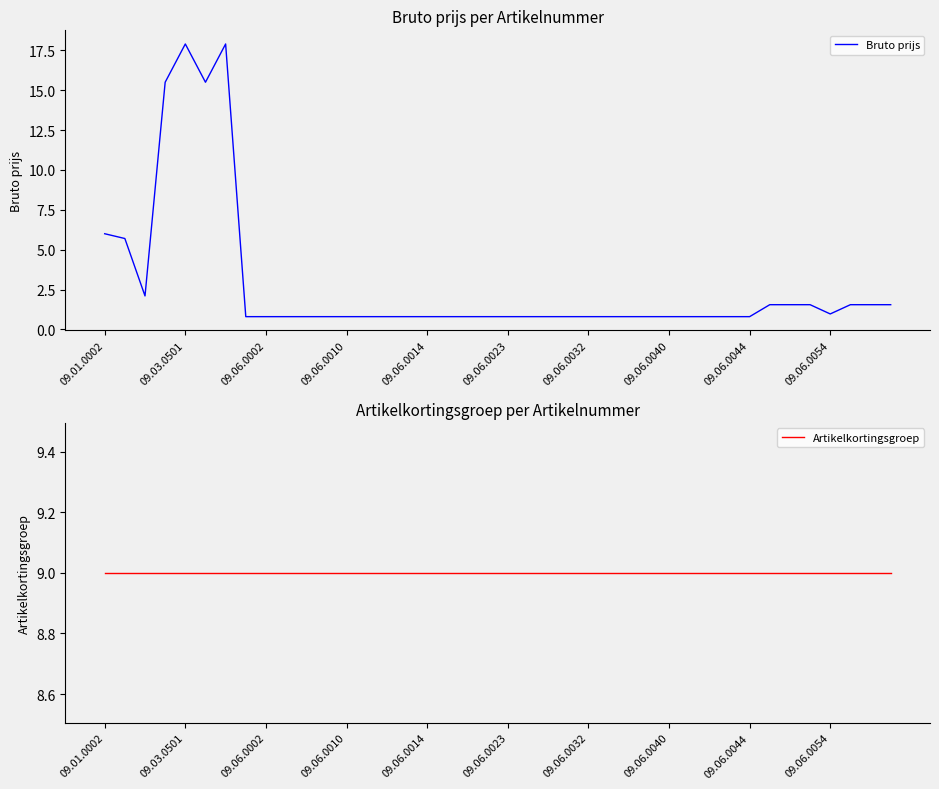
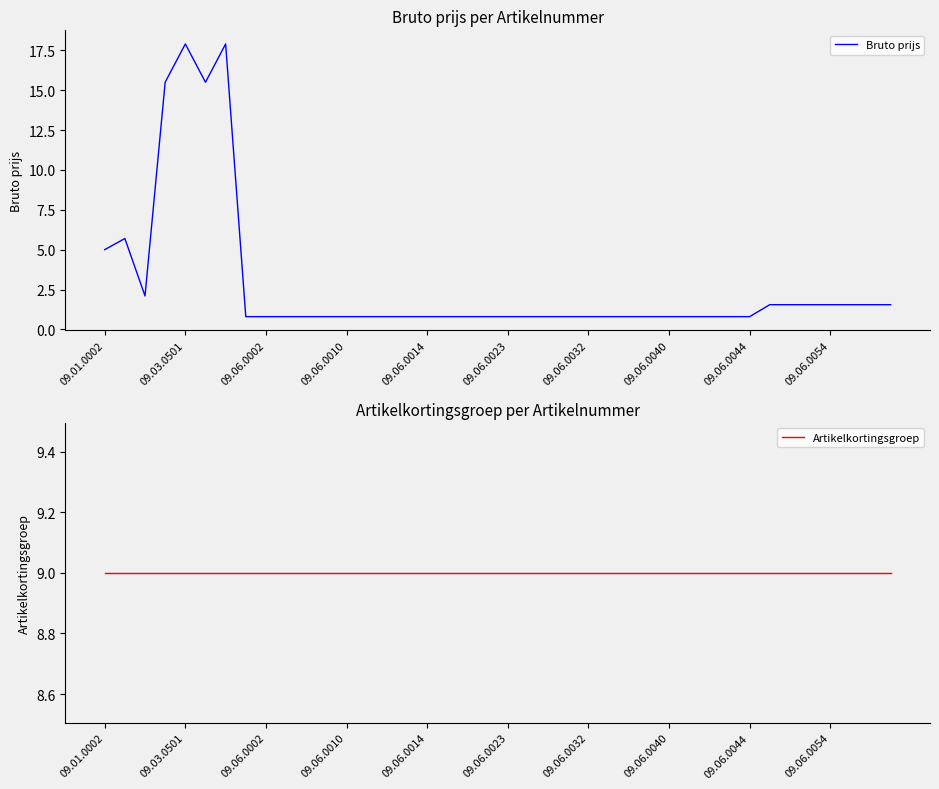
Bruto prijs per Artikelnummer, 09.01.0002: 6 -> 5
Bruto prijs per Artikelnummer, 09.06.0054: 1.0 -> 1.6
